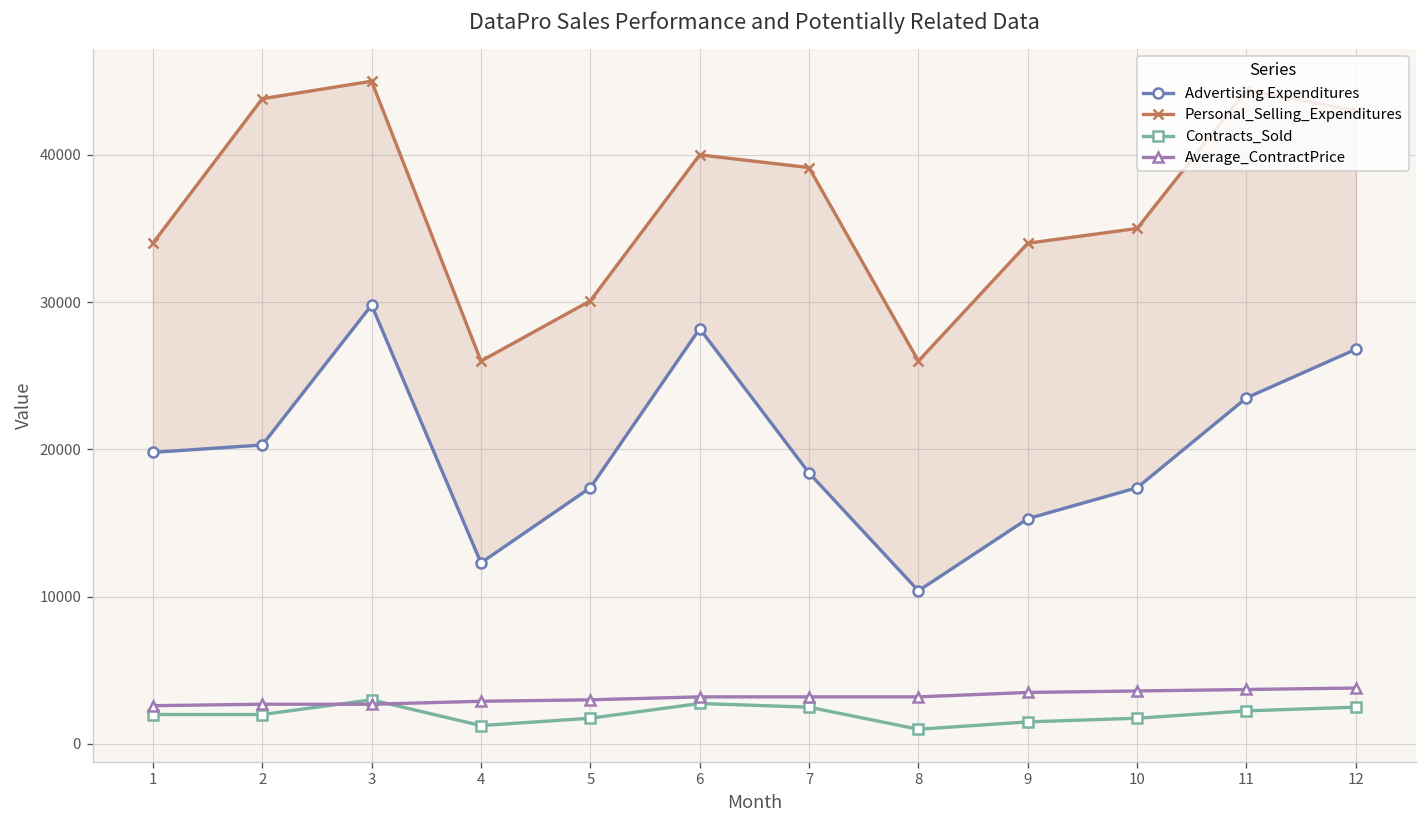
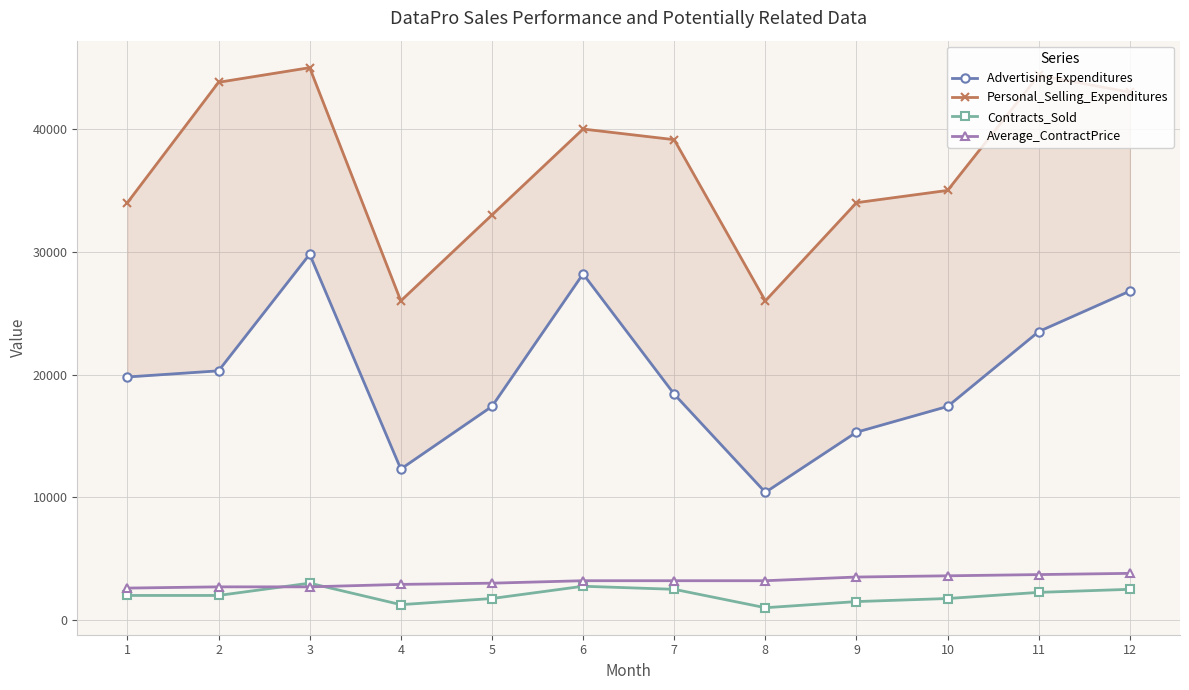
Personal_Selling_Expenditures, 5: 30100 -> 33000
